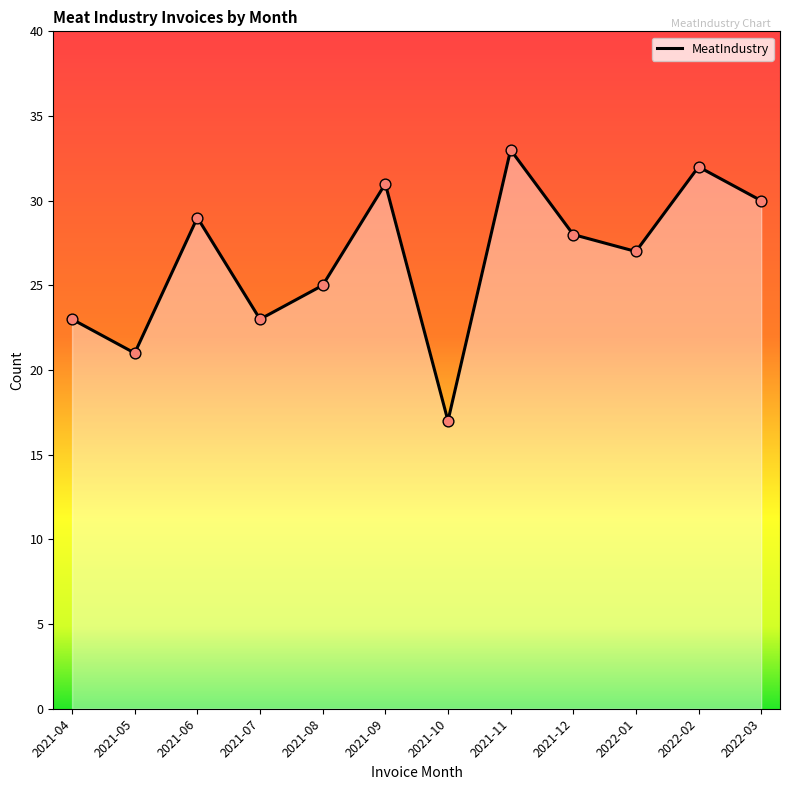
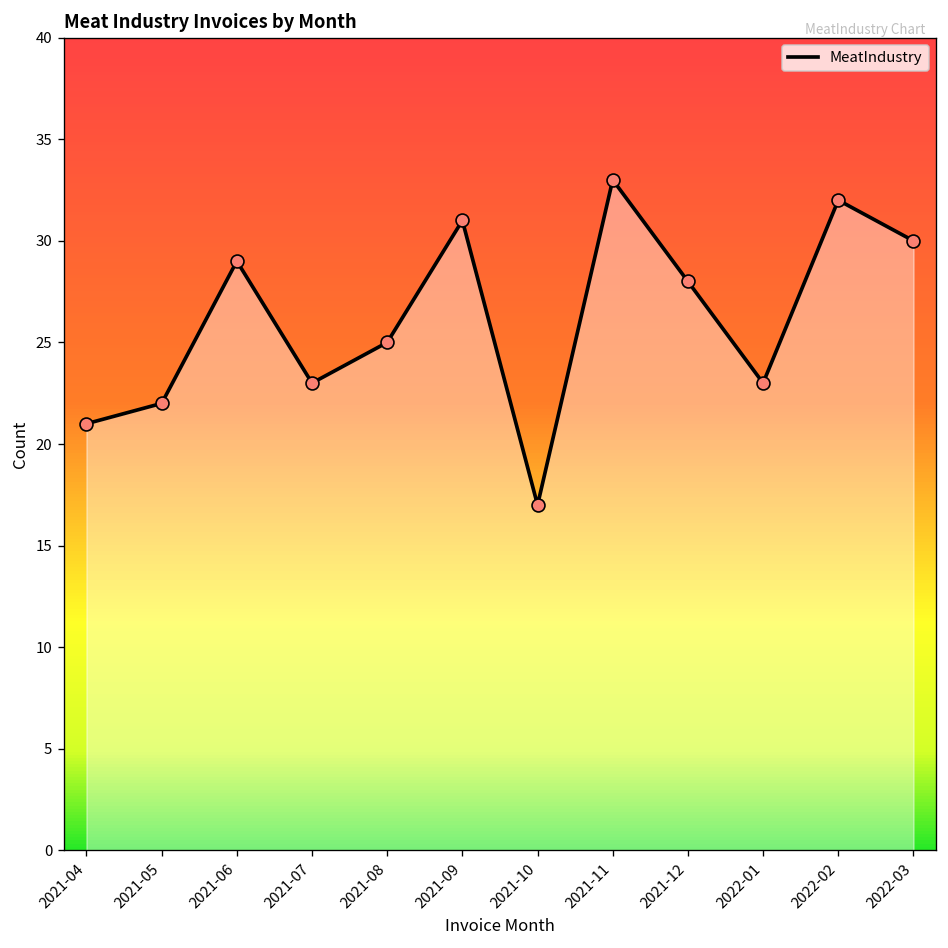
2021-04: 23 -> 21
2021-05: 21 -> 22
2022-01: 27 -> 23
